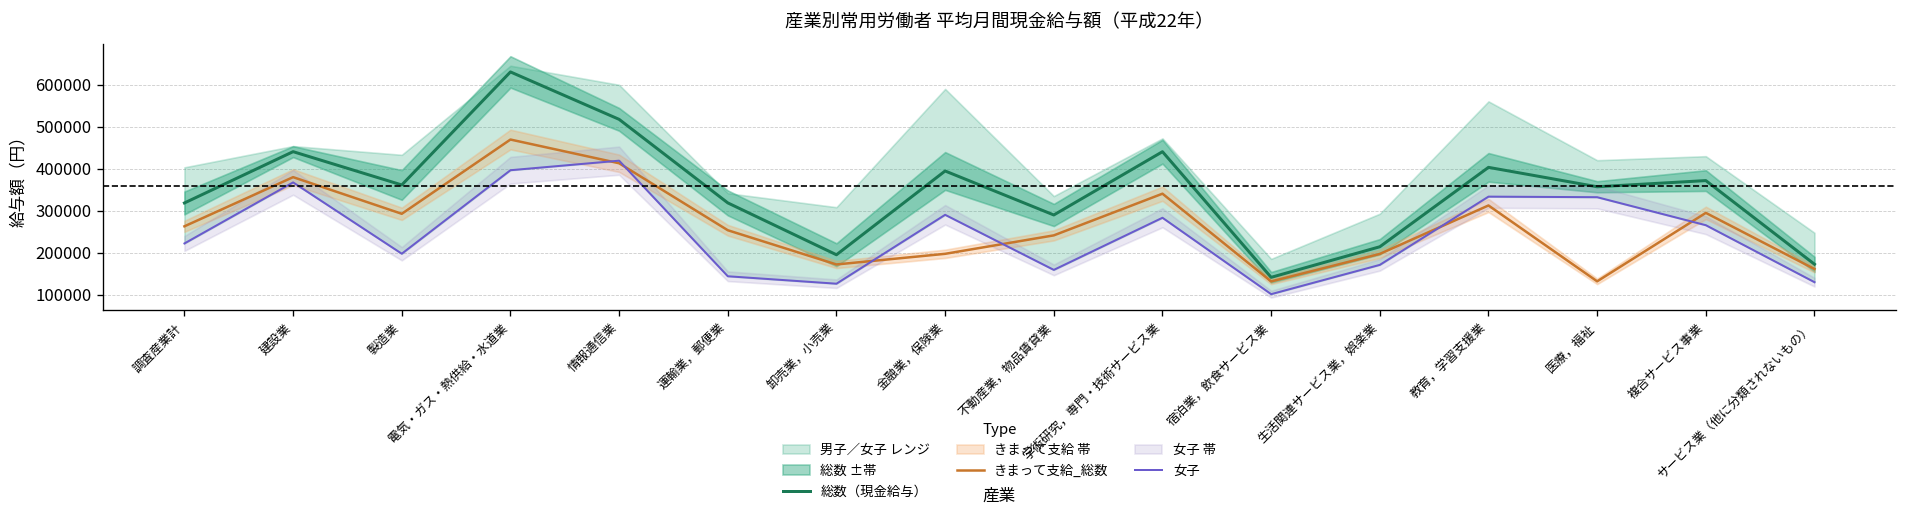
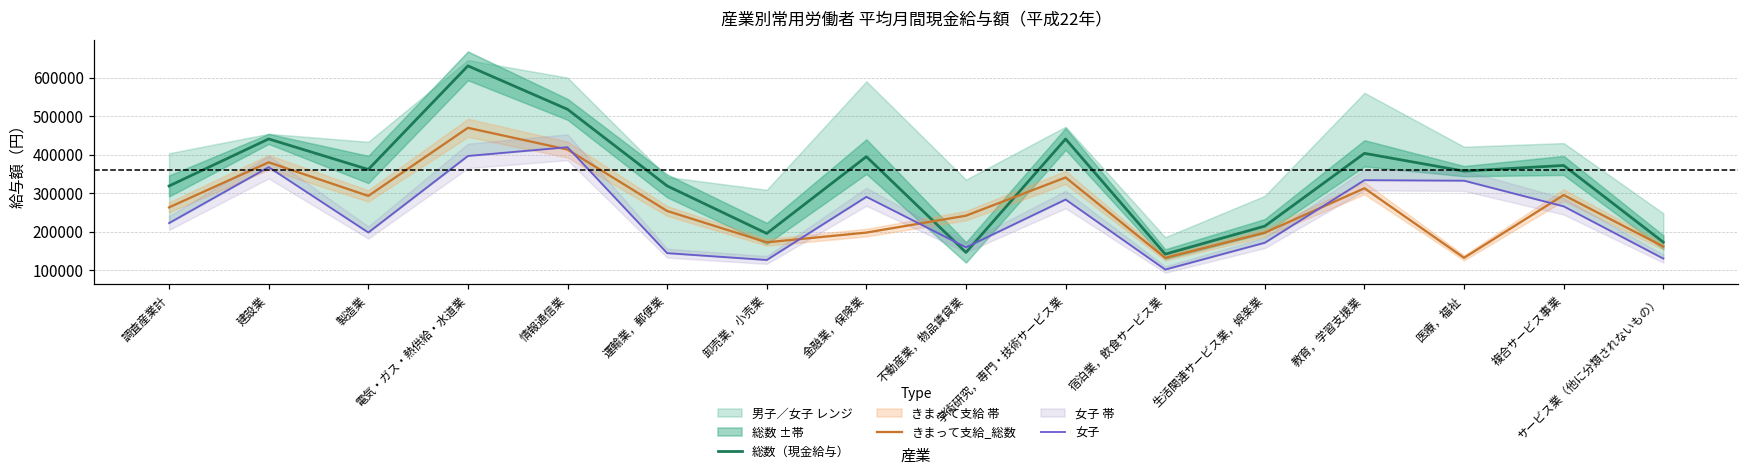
総数（現金給与）, 不動産業，物品賃貸業: 290000 -> 150000
